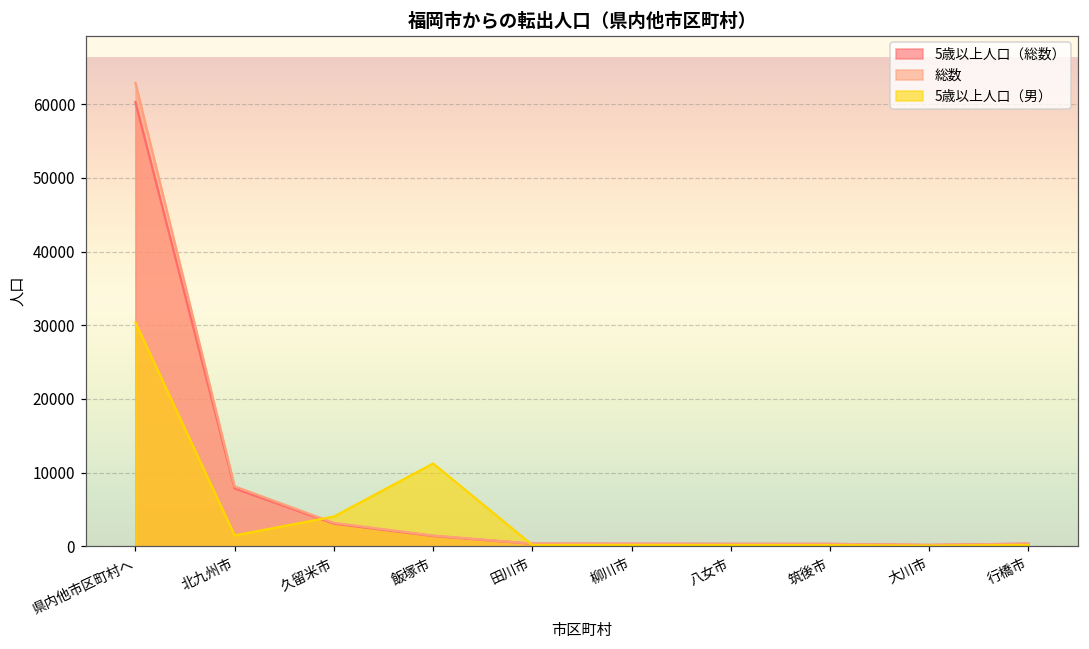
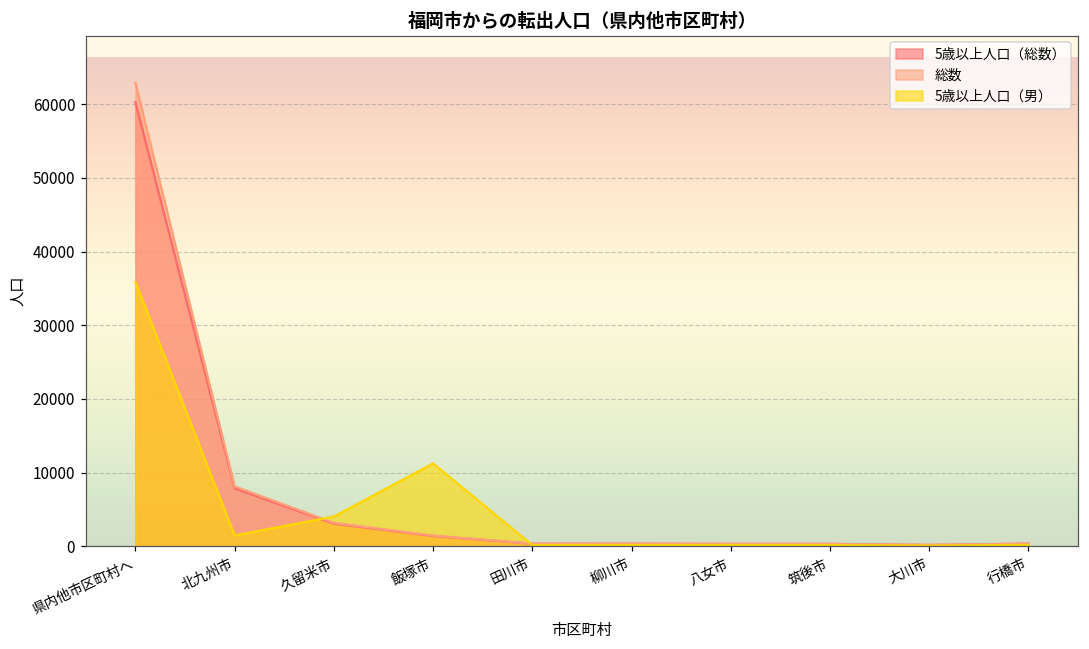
5歳以上人口（男）, 県内他市区町村へ: 30000 -> 36000
